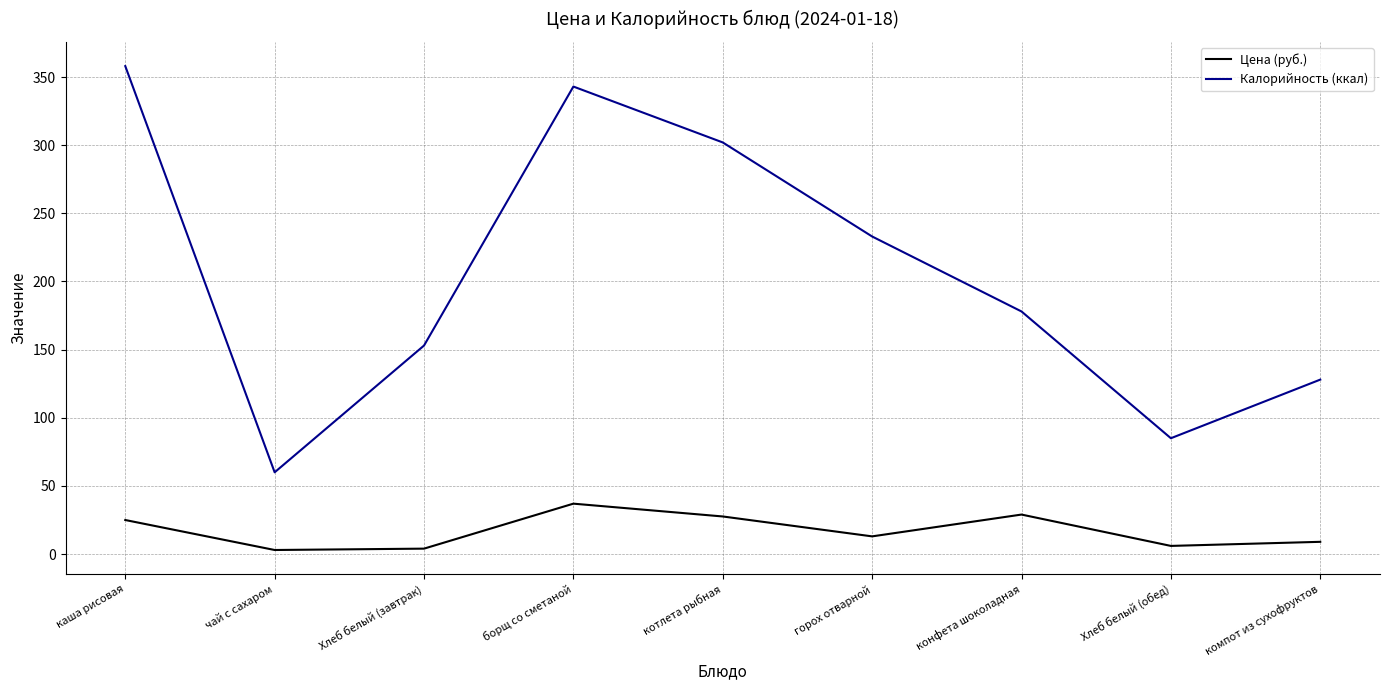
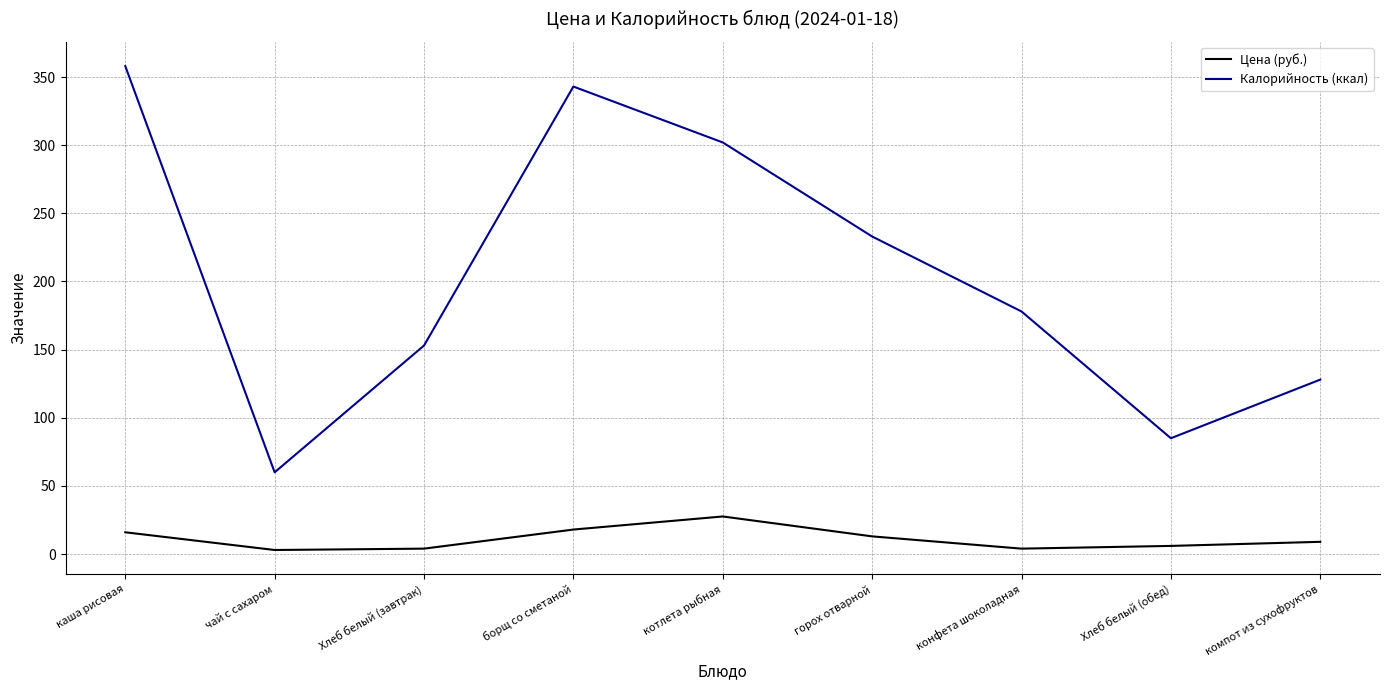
Цена (руб.), каша рисовая: 25 -> 16
Цена (руб.), борщ со сметаной: 37 -> 18
Цена (руб.), конфета шоколадная: 29 -> 4
